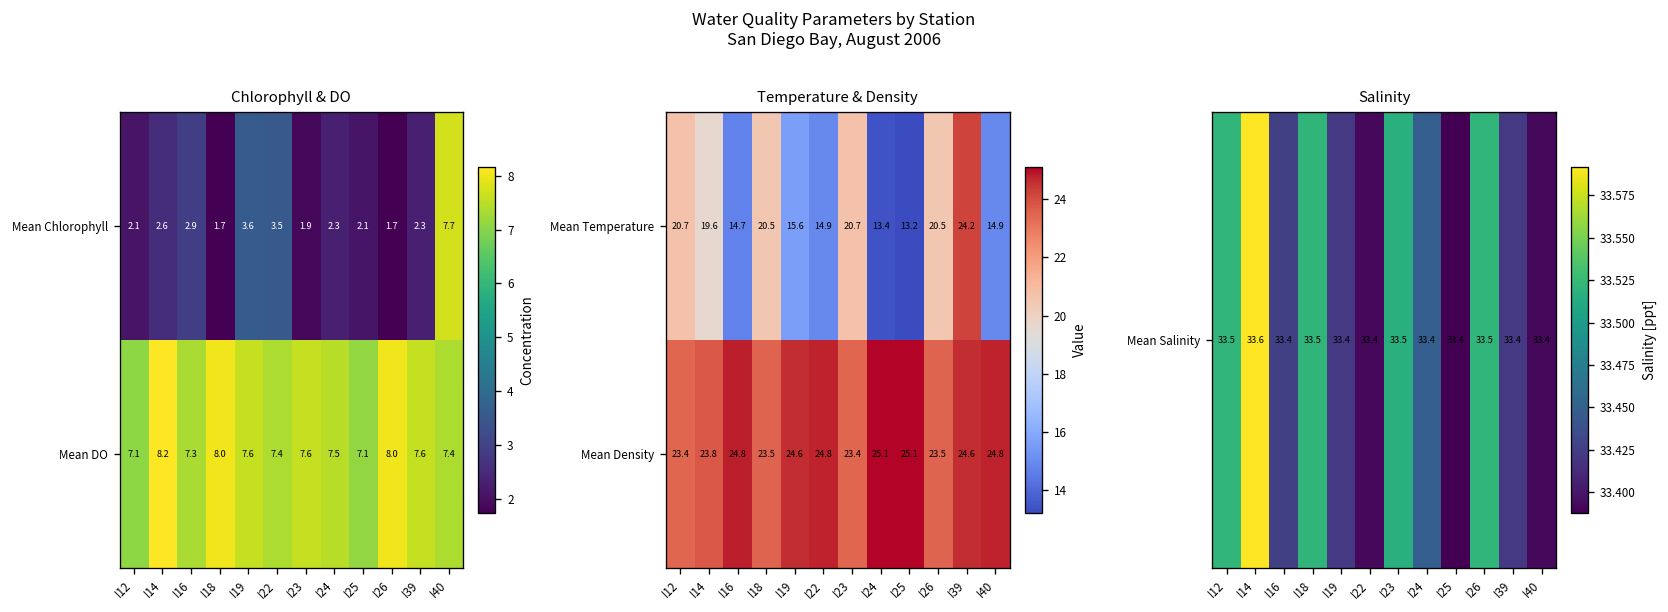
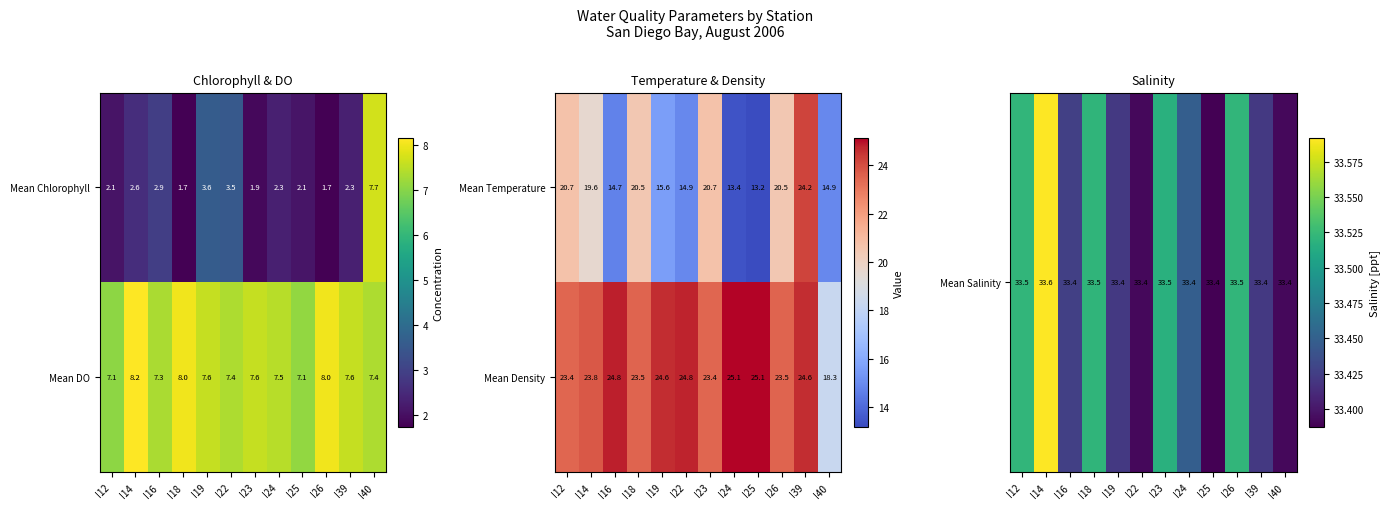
Temperature & Density, Mean Density, I40: 24.8 -> 18.3
